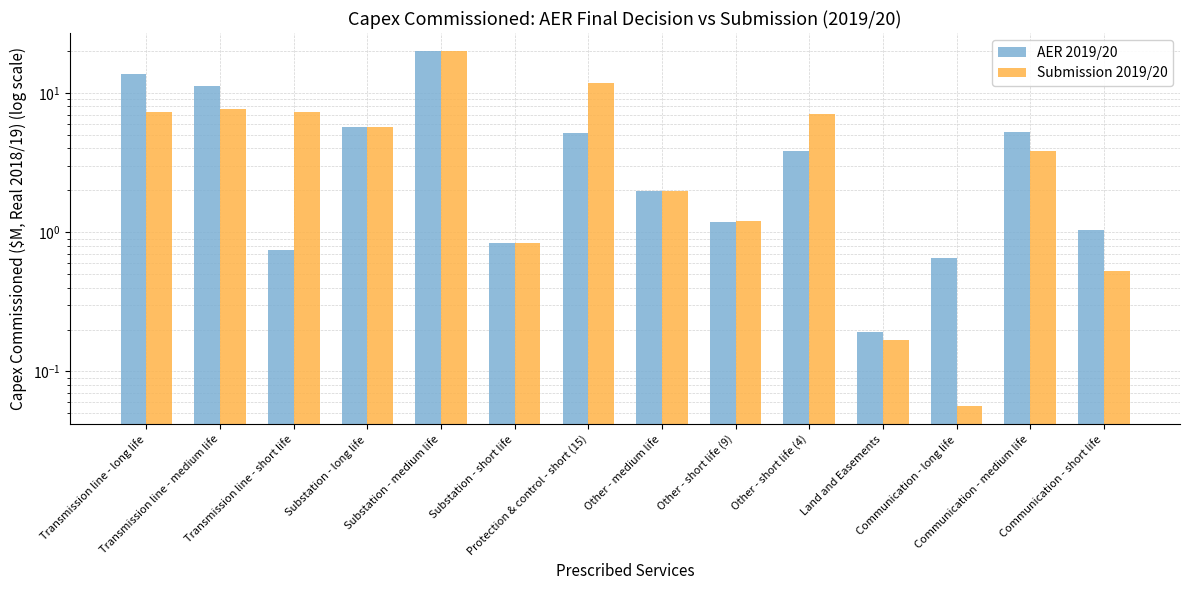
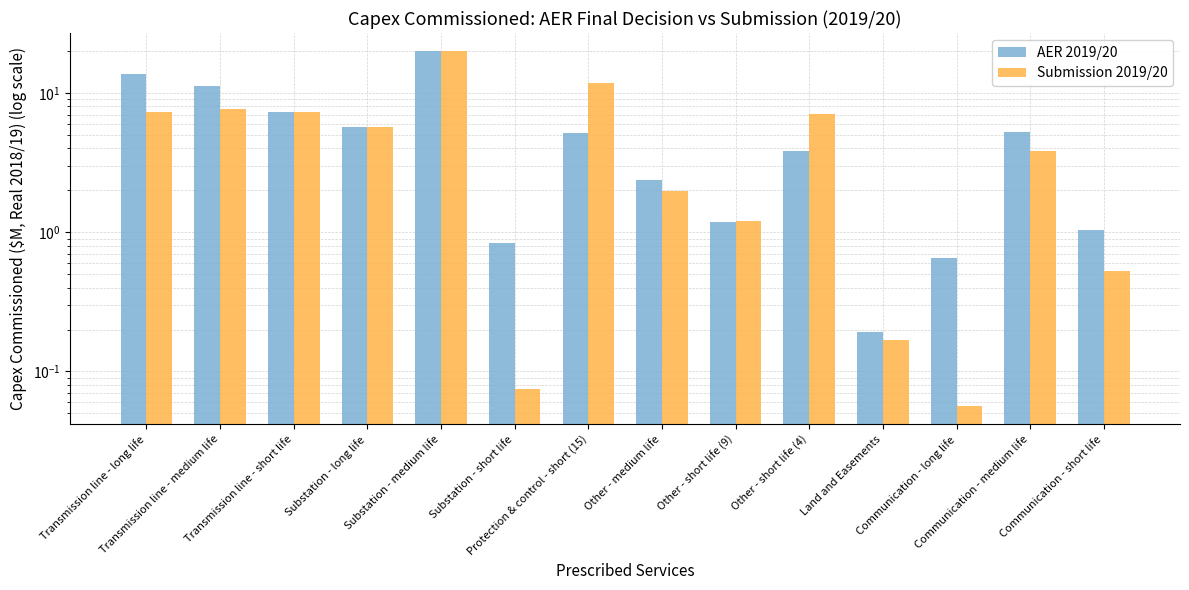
AER 2019/20, Transmission line - short life: 0.7 -> 7
Submission 2019/20, Substation - short life: 0.8 -> 0.08
AER 2019/20, Other - medium life: 2.0 -> 2.4
